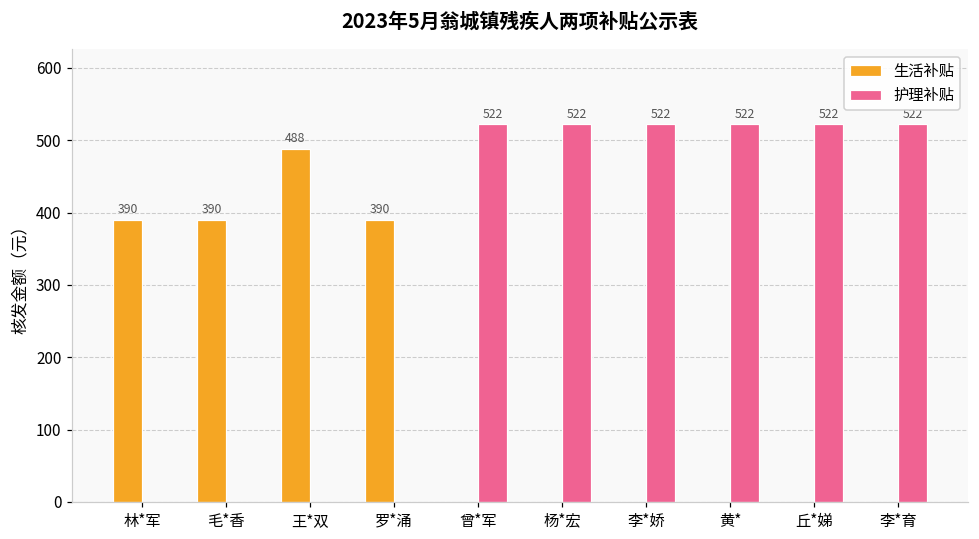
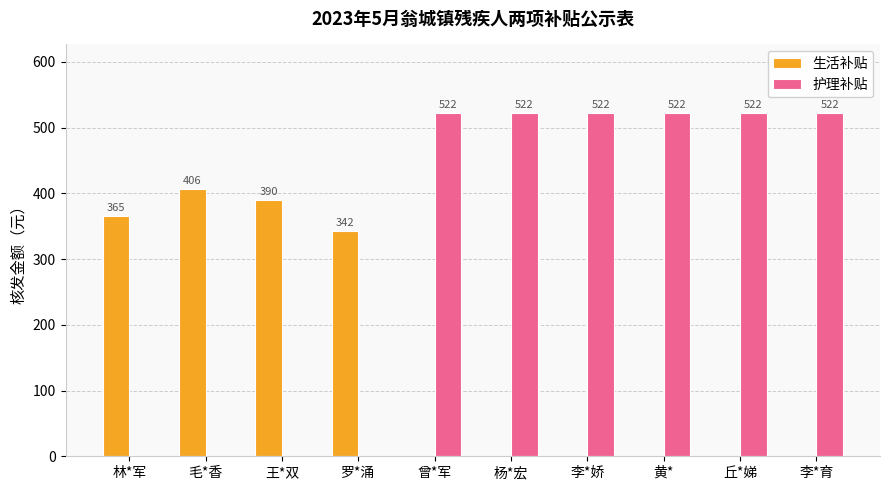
生活补贴, 林*军: 390 -> 365
生活补贴, 毛*香: 390 -> 406
生活补贴, 王*双: 488 -> 390
生活补贴, 罗*涌: 390 -> 342
